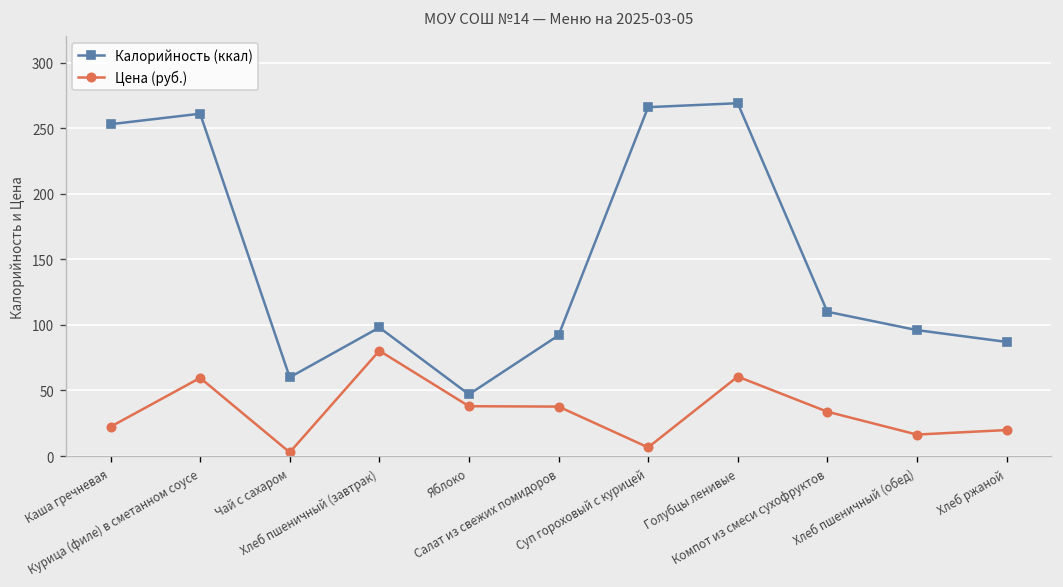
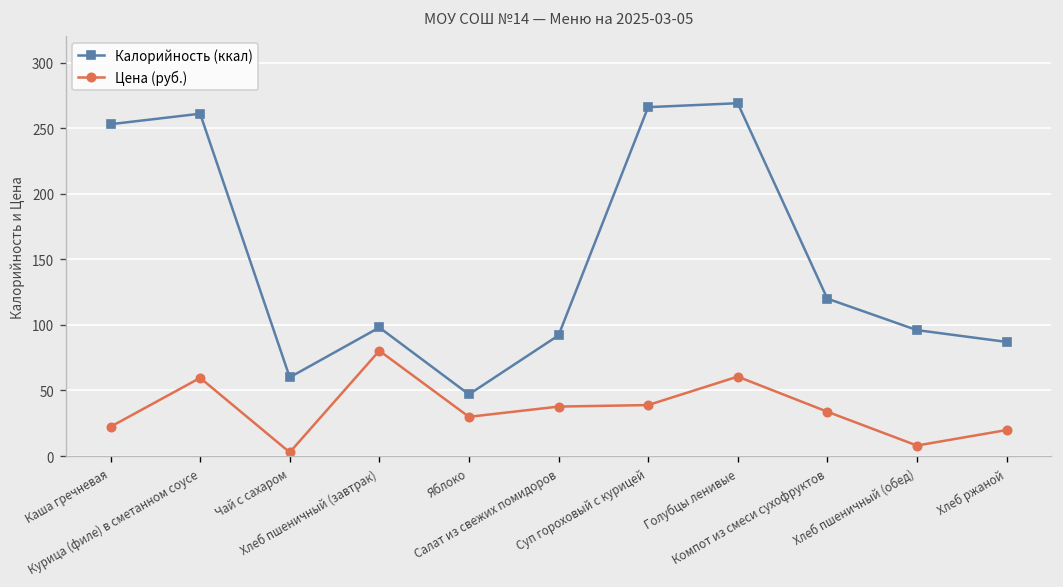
Цена (руб.), Яблоко: 38 -> 30
Цена (руб.), Суп гороховый с курицей: 7 -> 39
Калорийность (ккал), Компот из смеси сухофруктов: 110 -> 120
Цена (руб.), Хлеб пшеничный (обед): 16 -> 8
